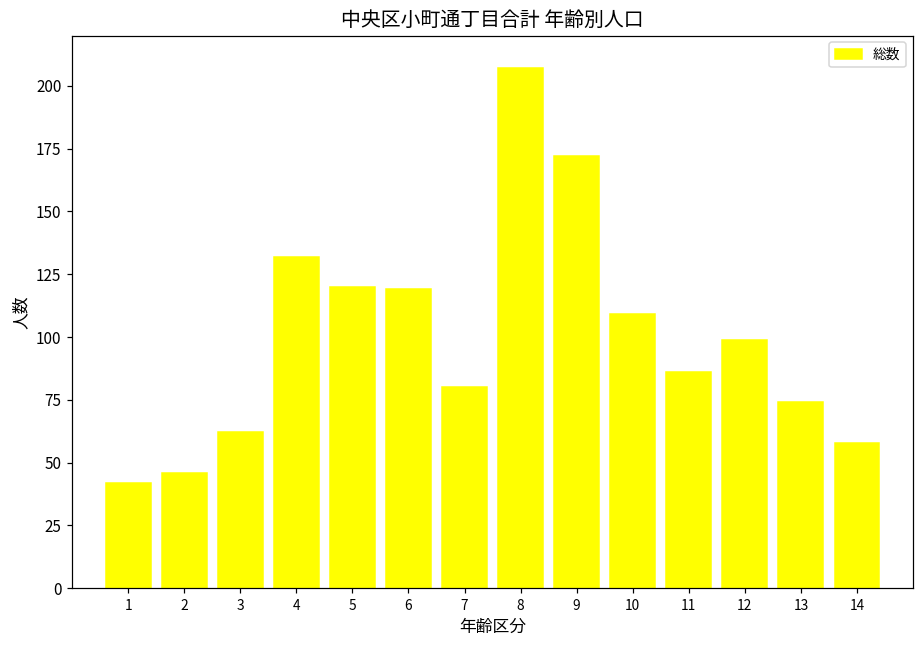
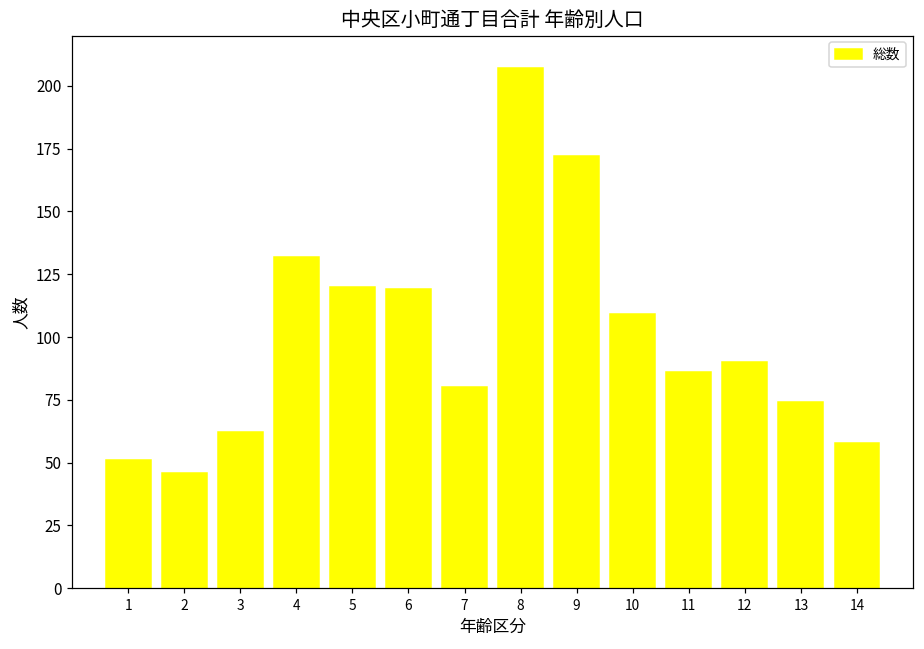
1: 42 -> 51
12: 99 -> 90
